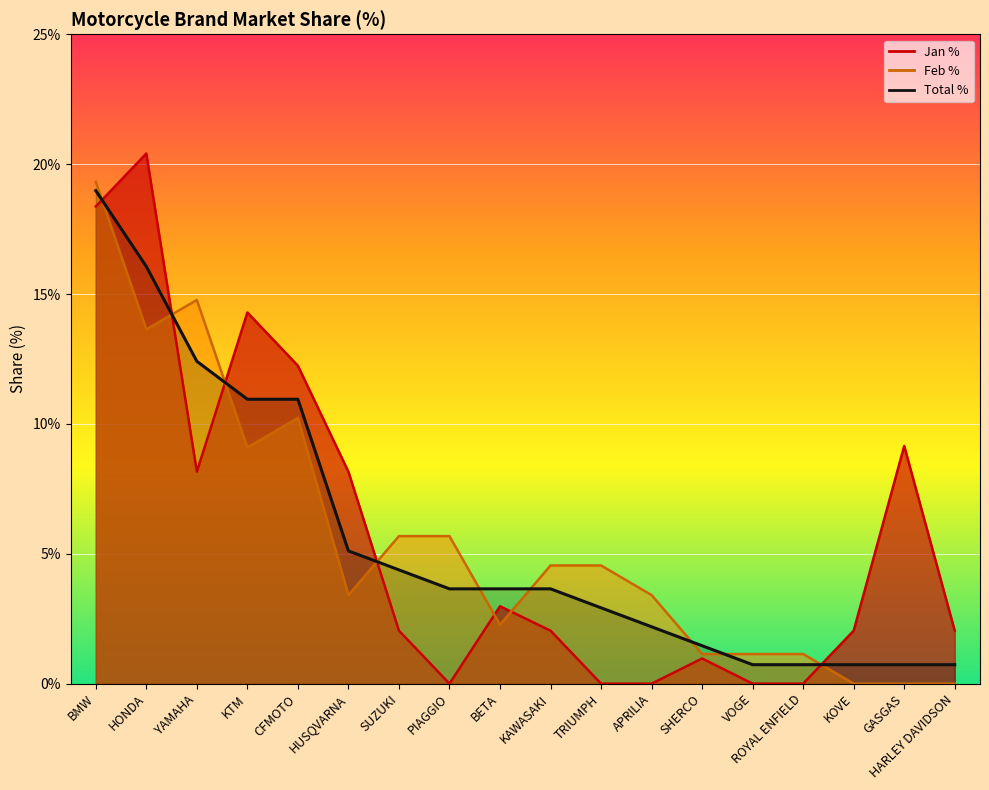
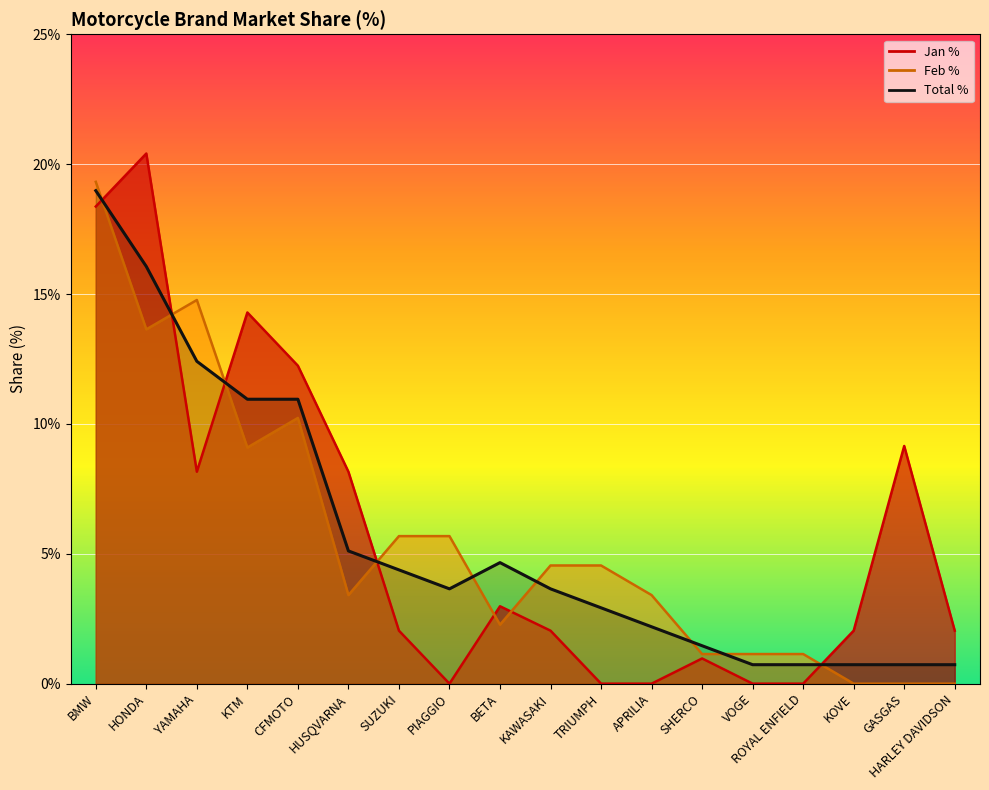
Total %, BETA: 3.7% -> 4.7%
